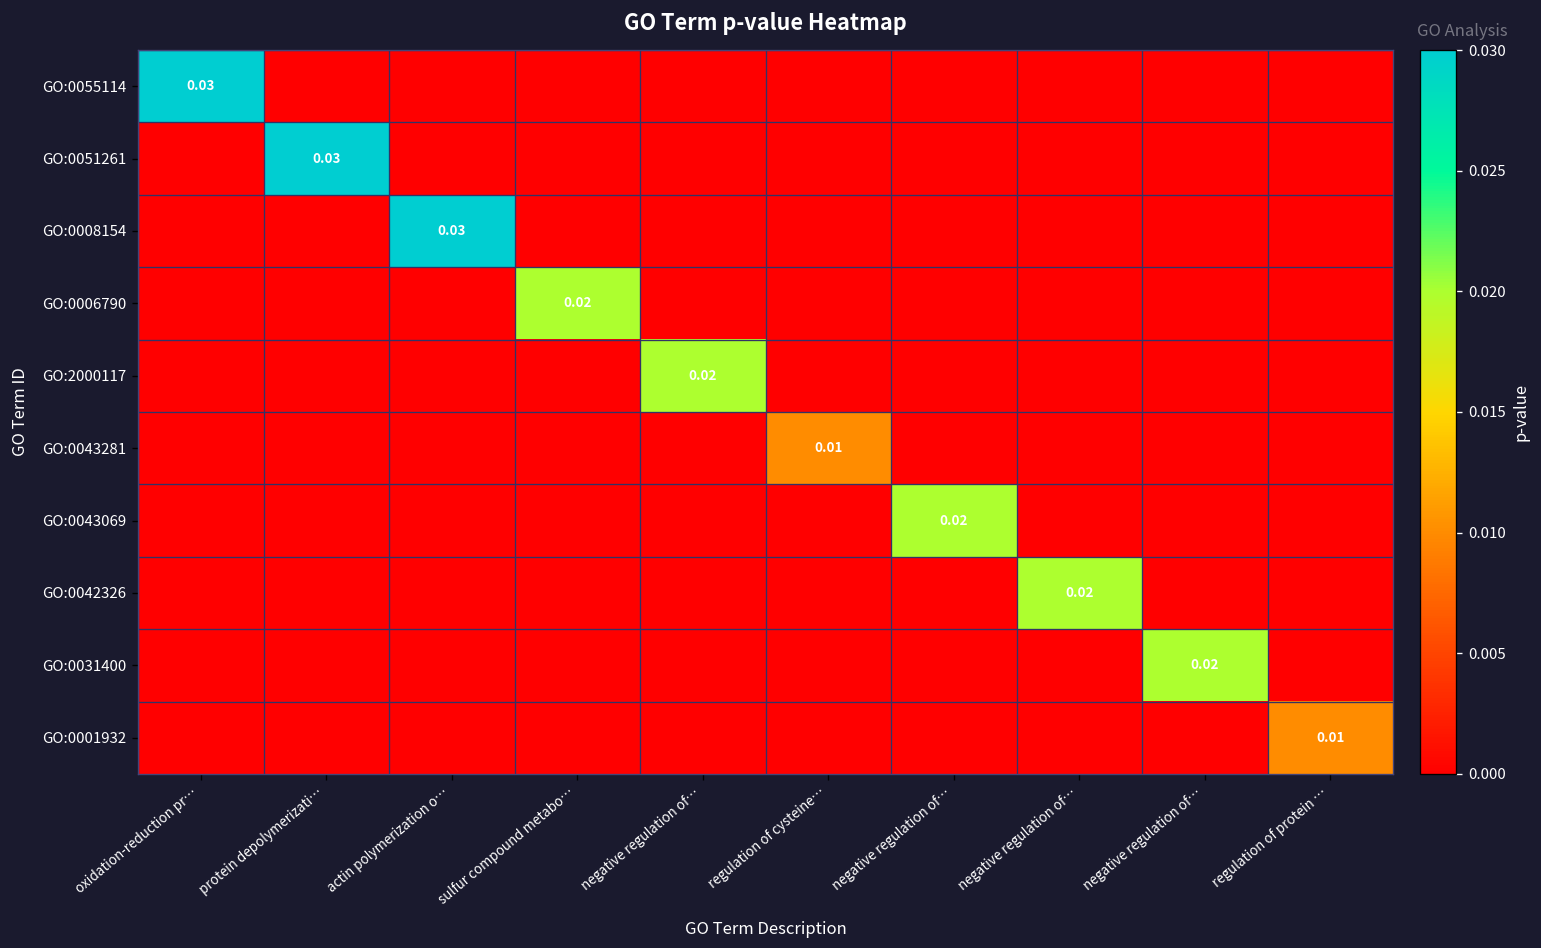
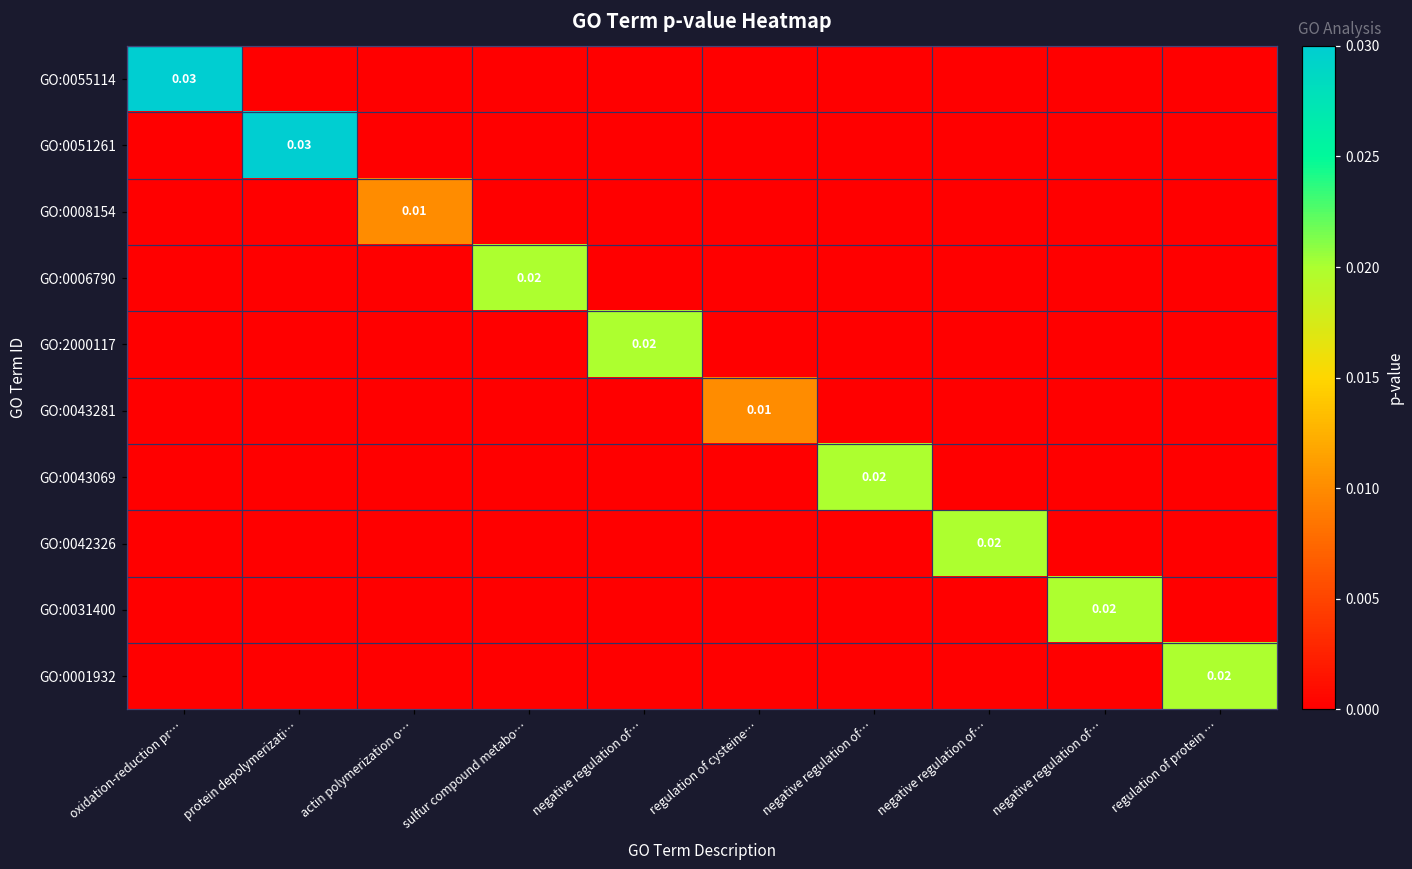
GO:0008154, actin polymerization o…: 0.03 -> 0.01
GO:0001932, regulation of protein …: 0.01 -> 0.02
